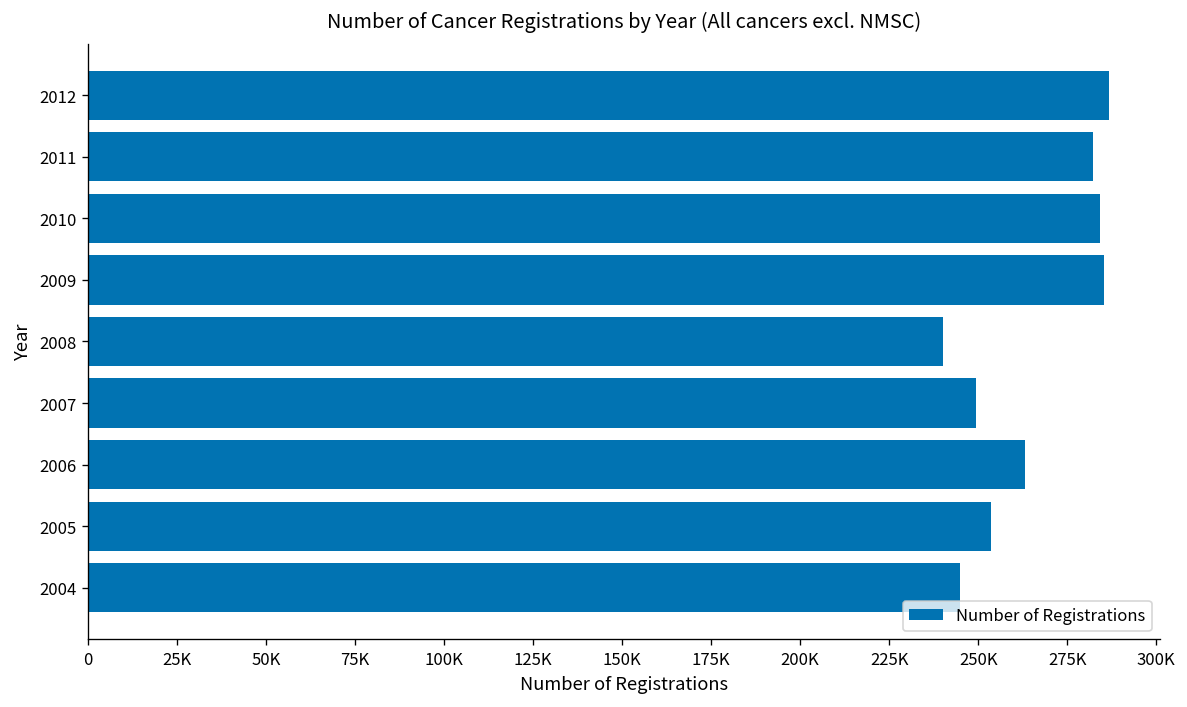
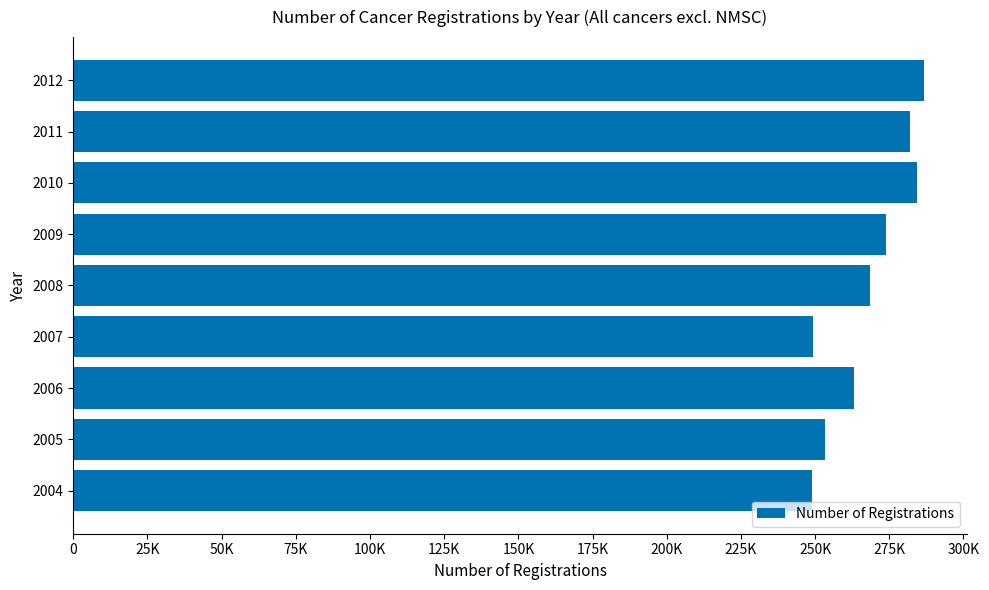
2009: 285000 -> 274000
2008: 240000 -> 269000
2004: 245000 -> 249000
